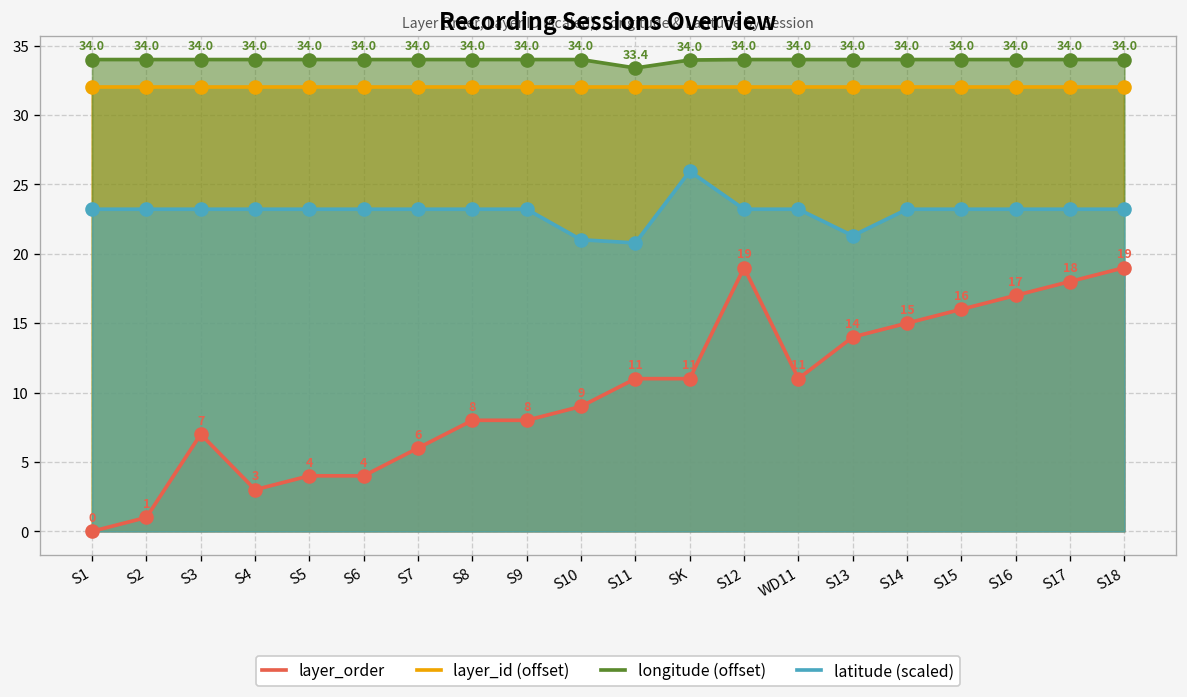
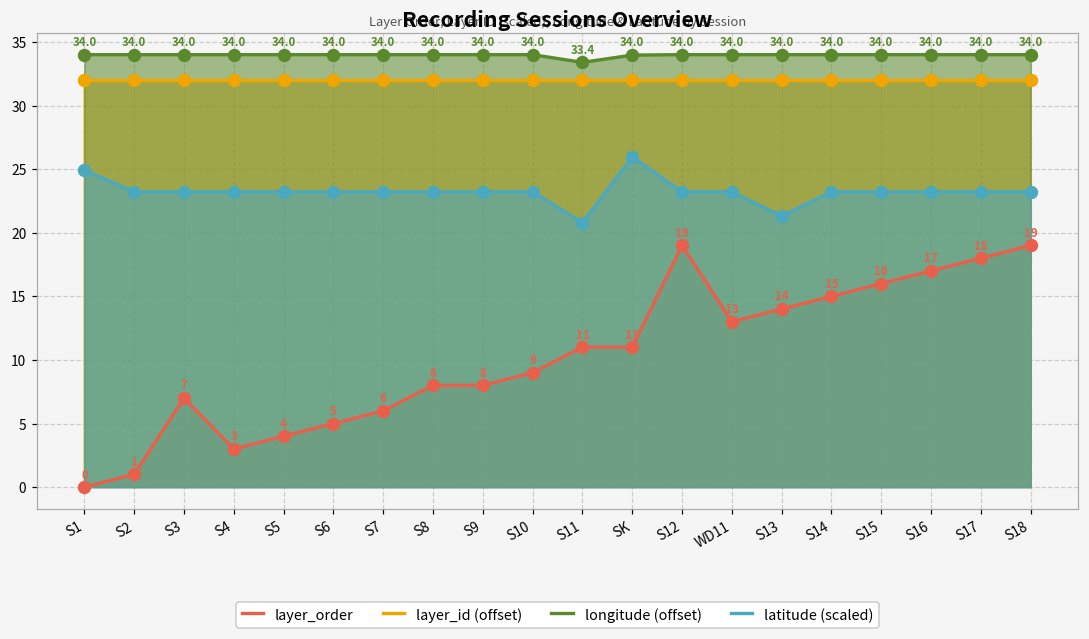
latitude (scaled), S1: 23.2 -> 24.9
layer_order, S6: 4 -> 5
latitude (scaled), S10: 21.0 -> 23.2
layer_order, WD11: 11 -> 13
